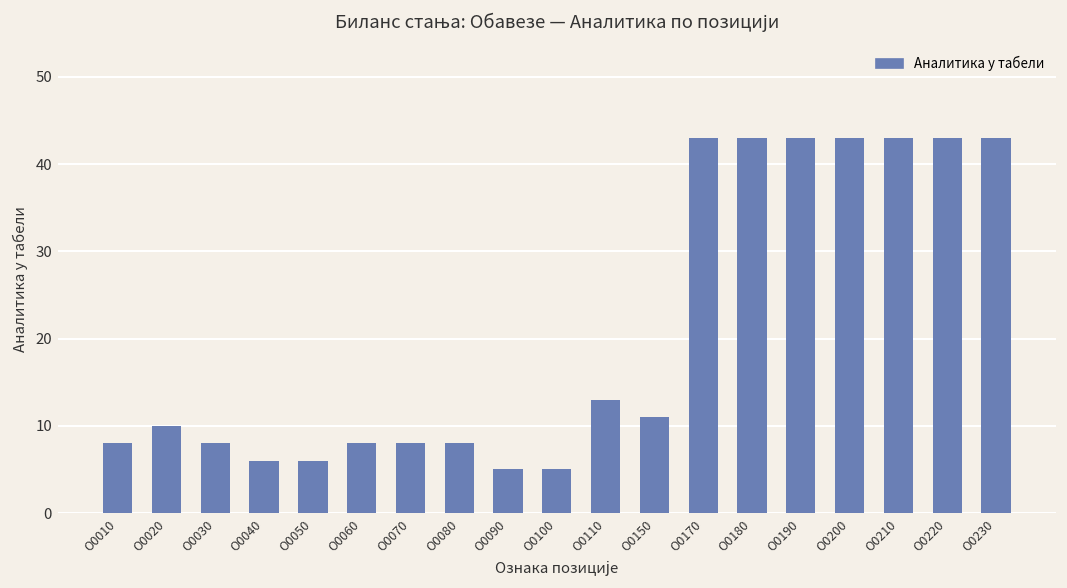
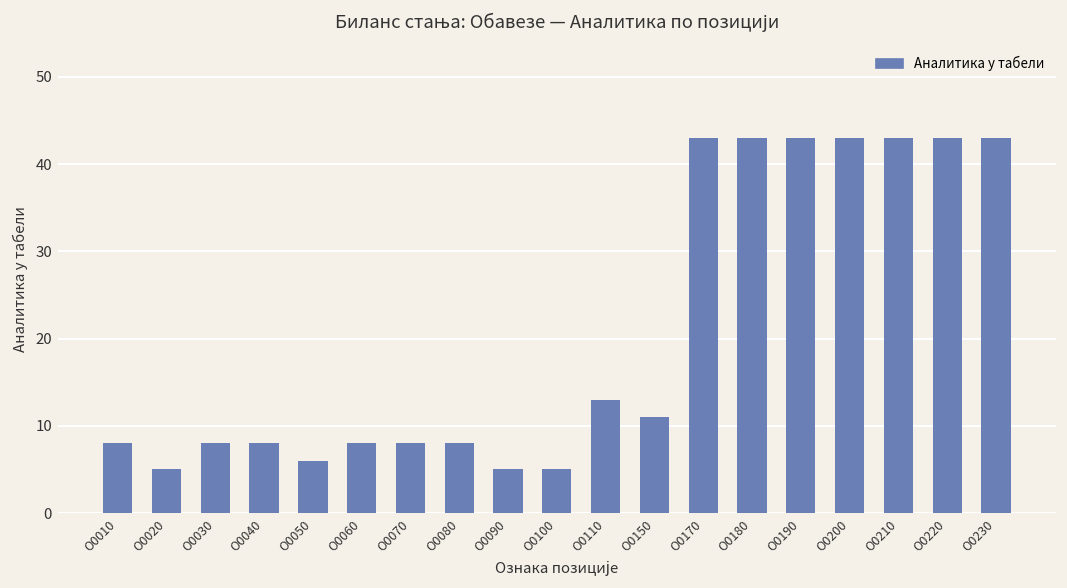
O0020: 10 -> 5
O0040: 6 -> 8
